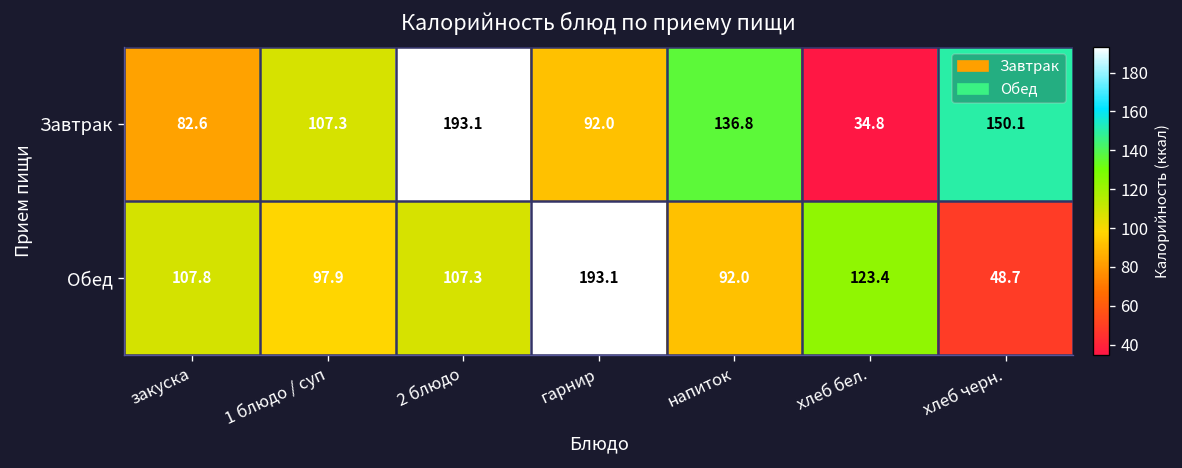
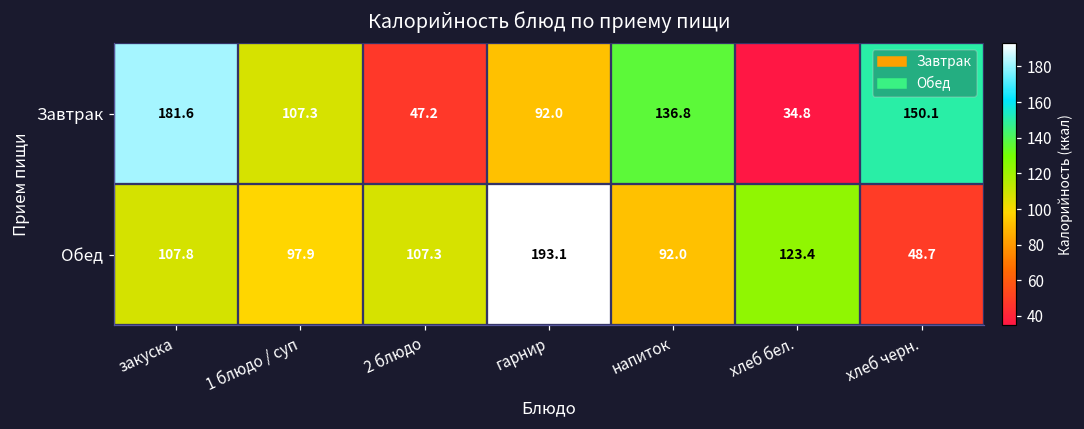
Завтрак, закуска: 82.6 -> 181.6
Завтрак, 2 блюдо: 193.1 -> 47.2
